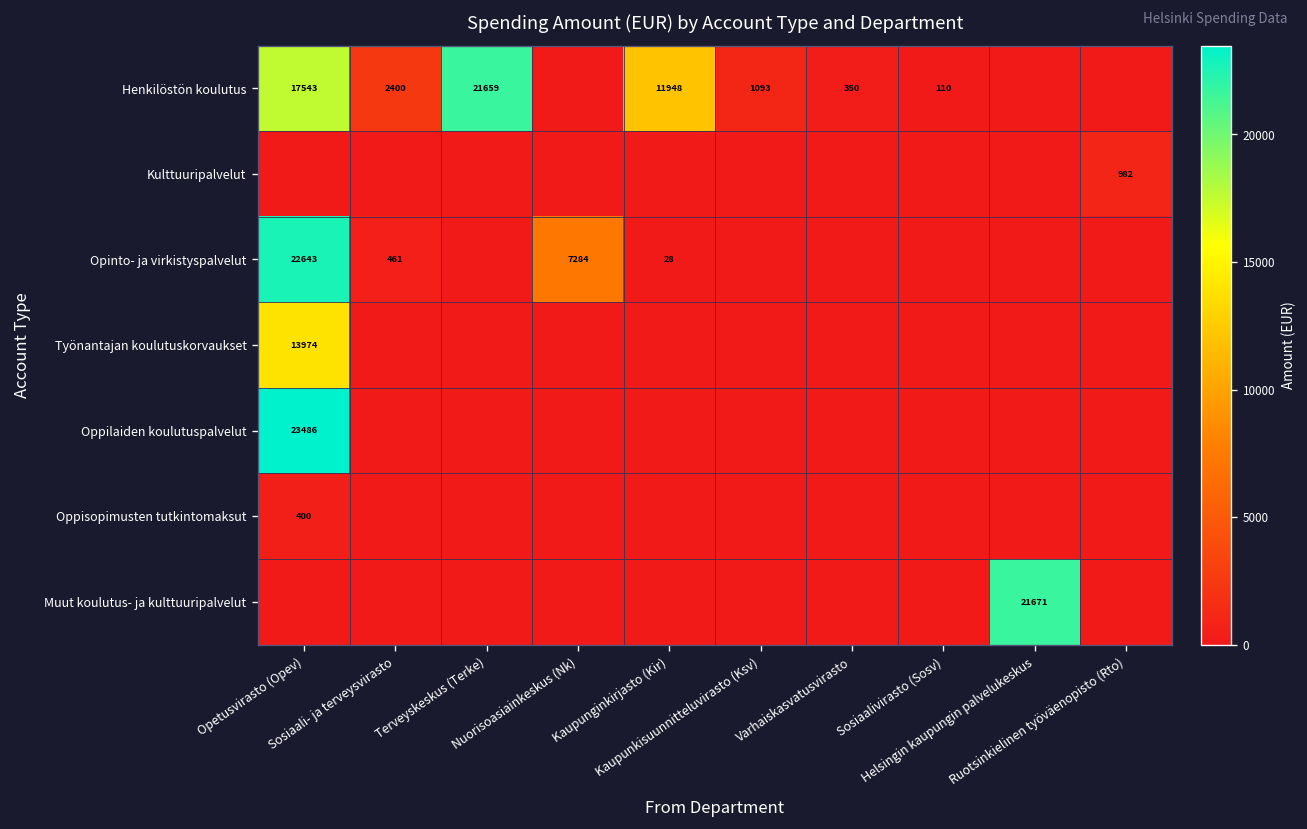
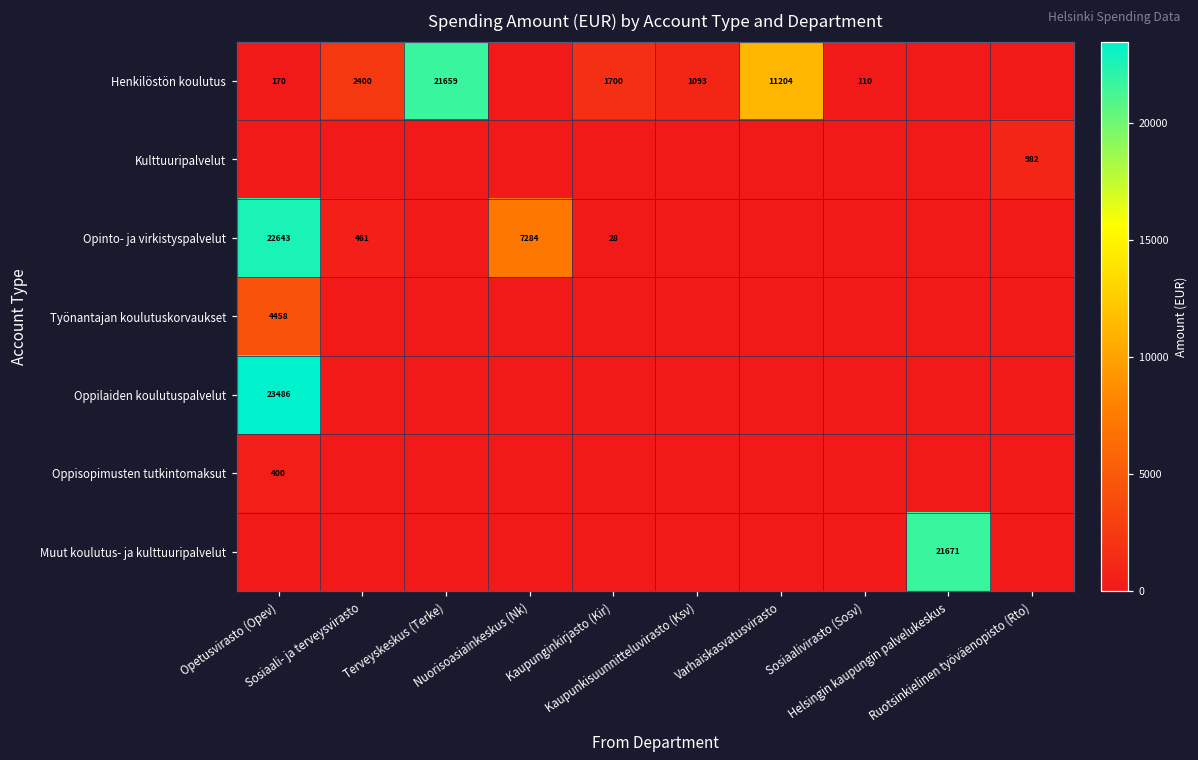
Henkilöstön koulutus, Opetusvirasto (Opev): 17543 -> 170
Henkilöstön koulutus, Kaupunginkirjasto (Kir): 11948 -> 1700
Henkilöstön koulutus, Varhaiskasvatusvirasto: 350 -> 11204
Työnantajan koulutuskorvaukset, Opetusvirasto (Opev): 13974 -> 4458
